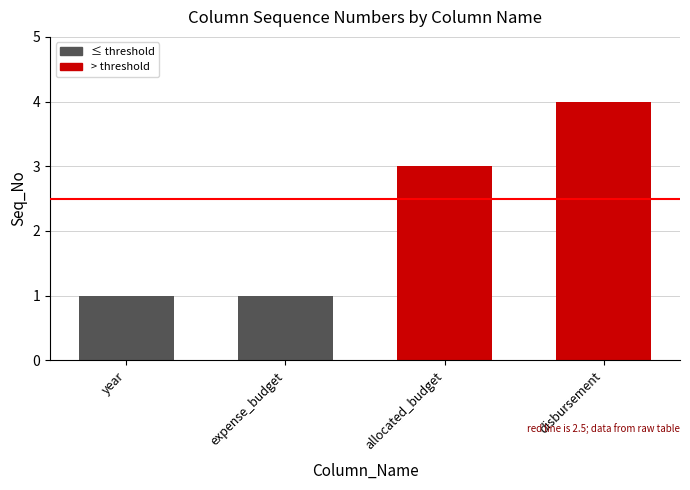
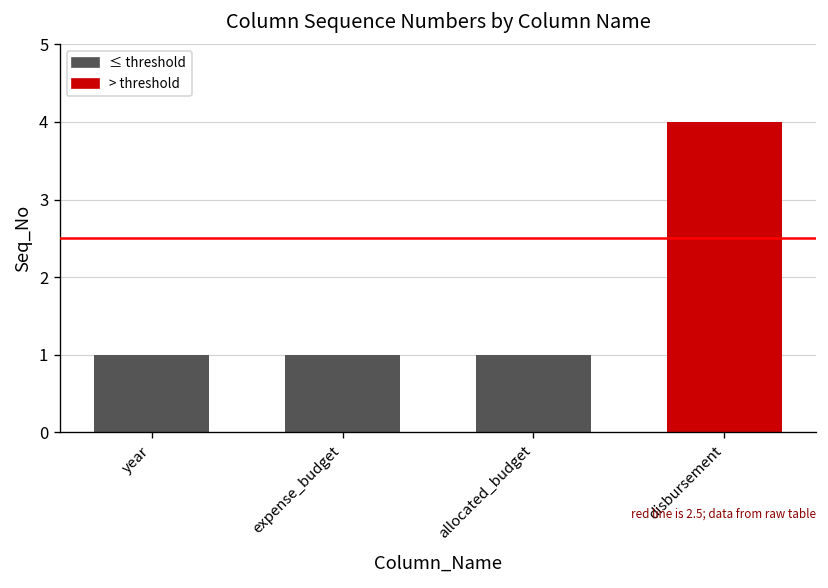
allocated_budget: 3 -> 1
